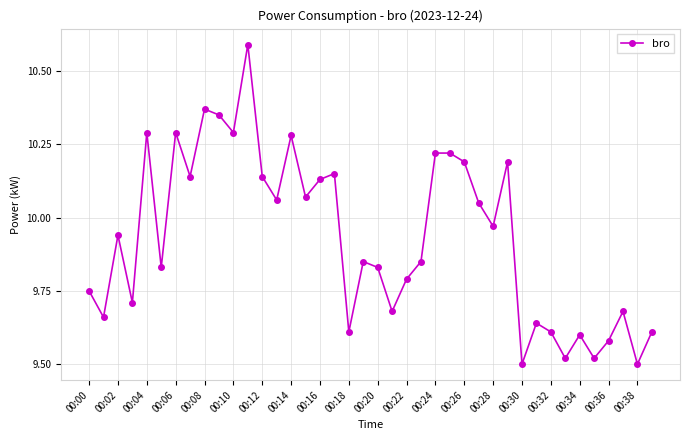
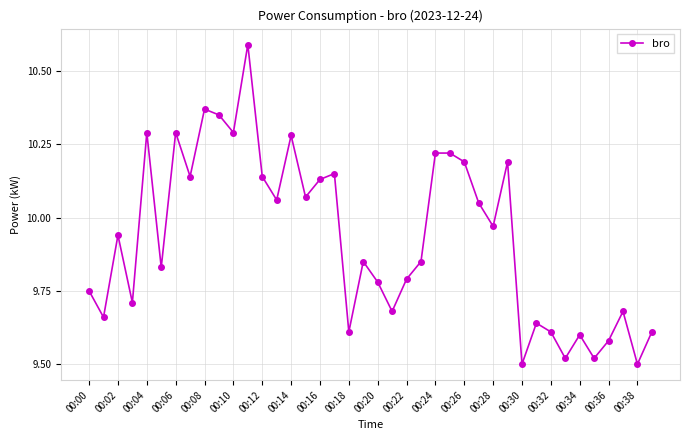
00:20: 9.83 -> 9.78
